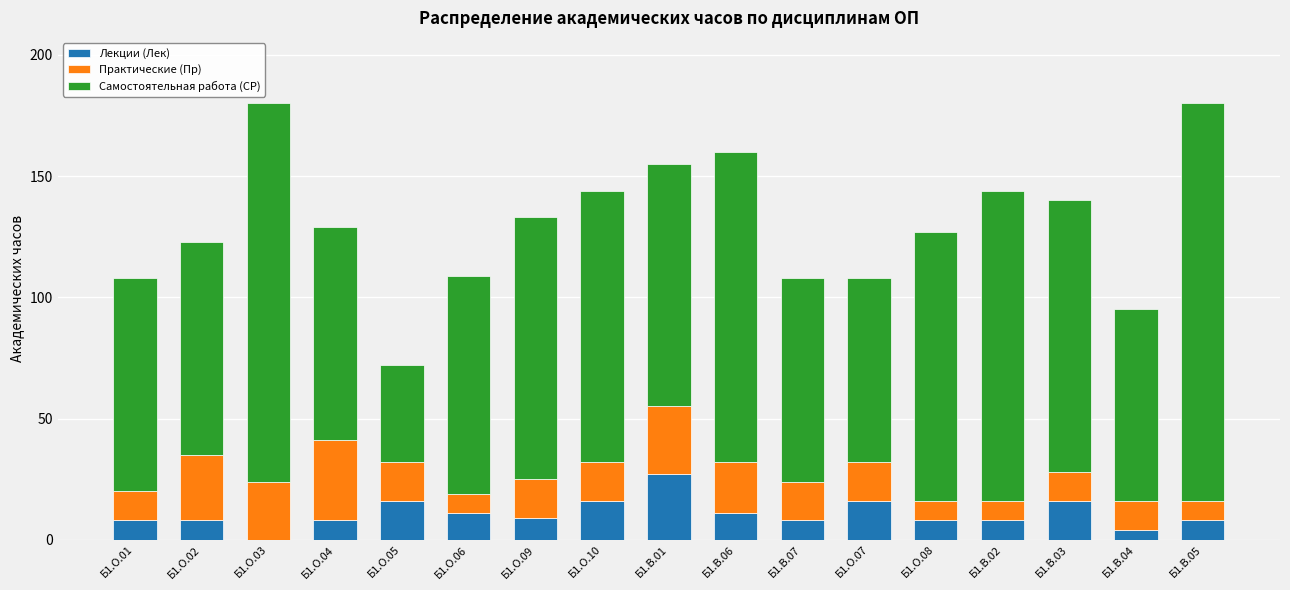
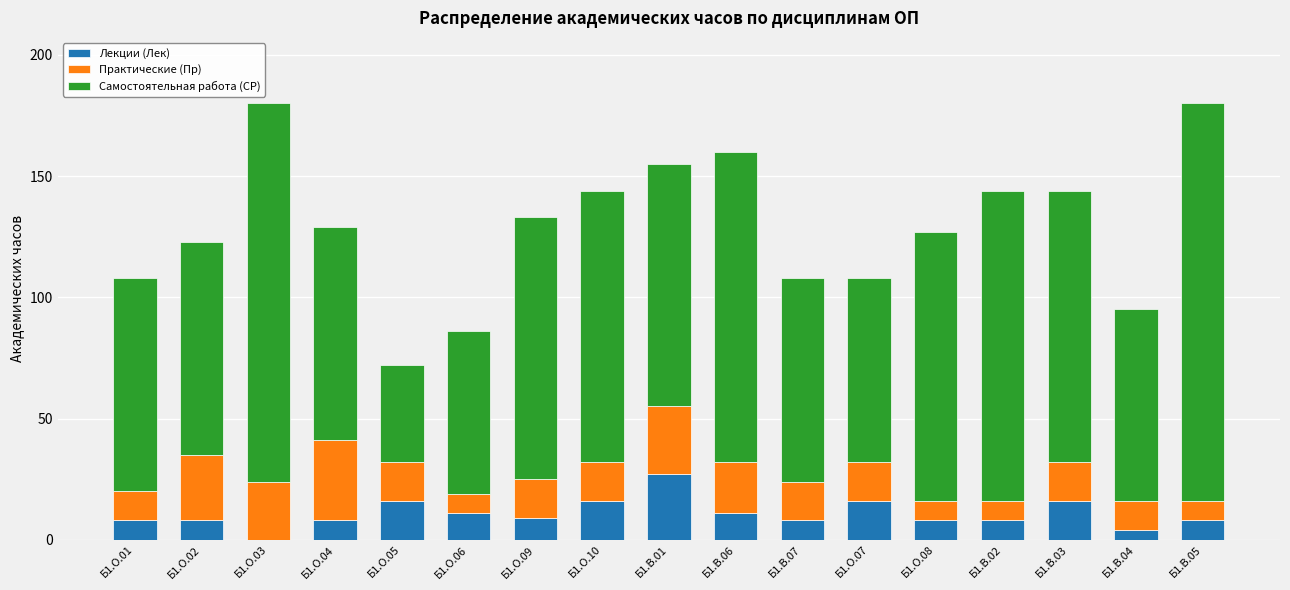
Самостоятельная работа (СР), Б1.О.06: 90 -> 67
Практические (Пр), Б1.В.03: 12 -> 16
